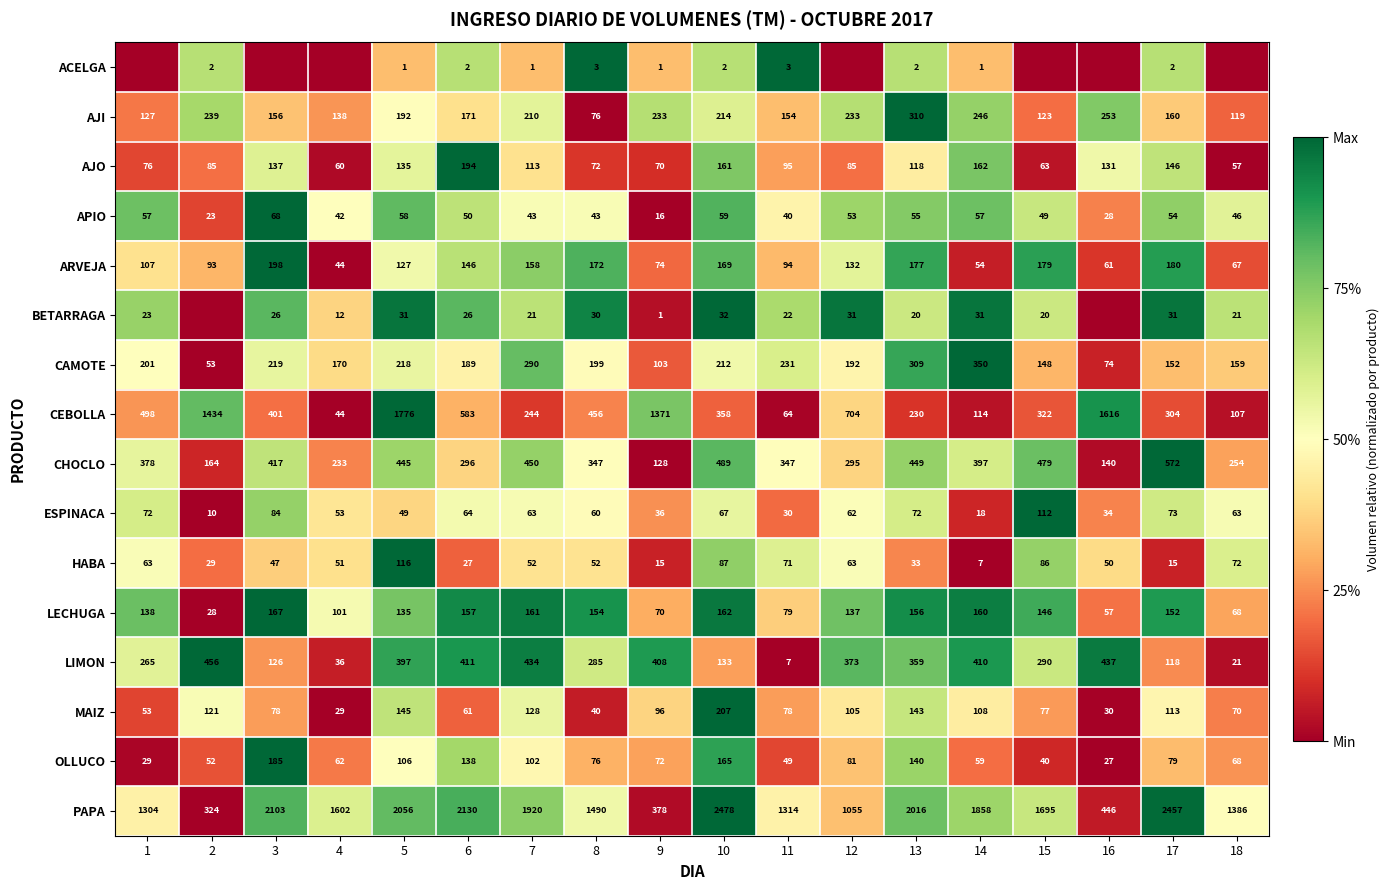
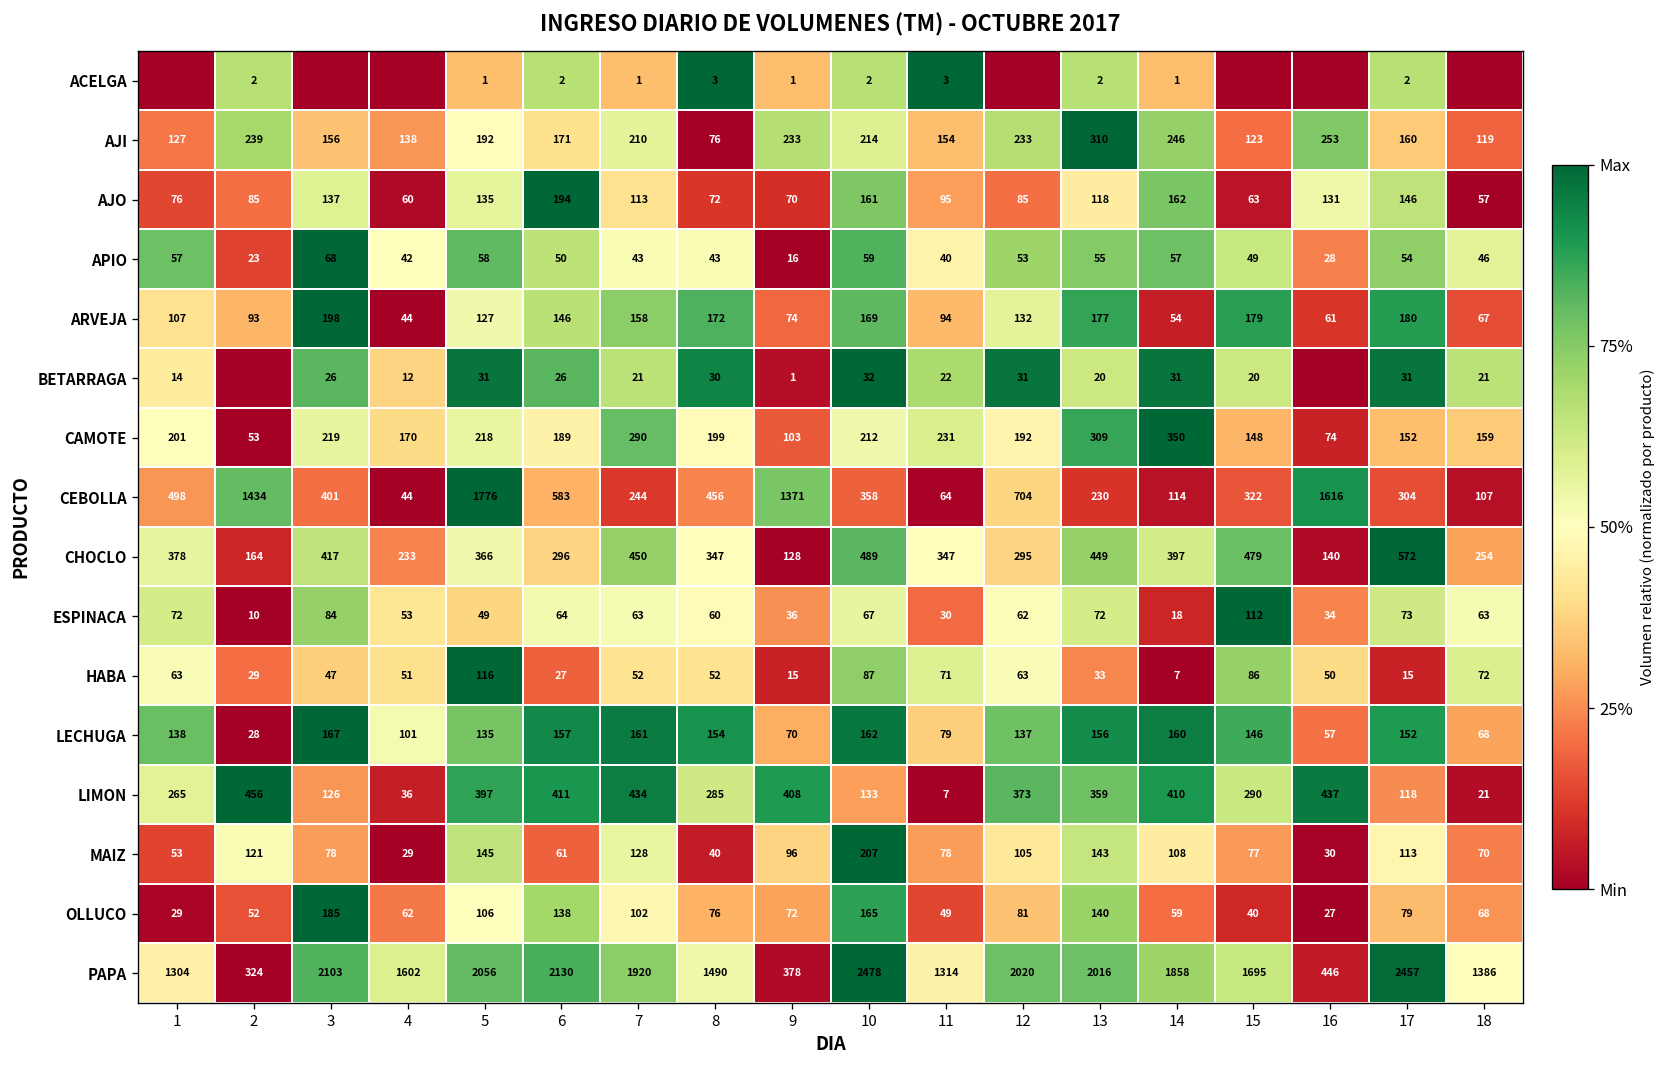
BETARRAGA, 1: 23 -> 14
CHOCLO, 5: 445 -> 366
PAPA, 12: 1055 -> 2020
